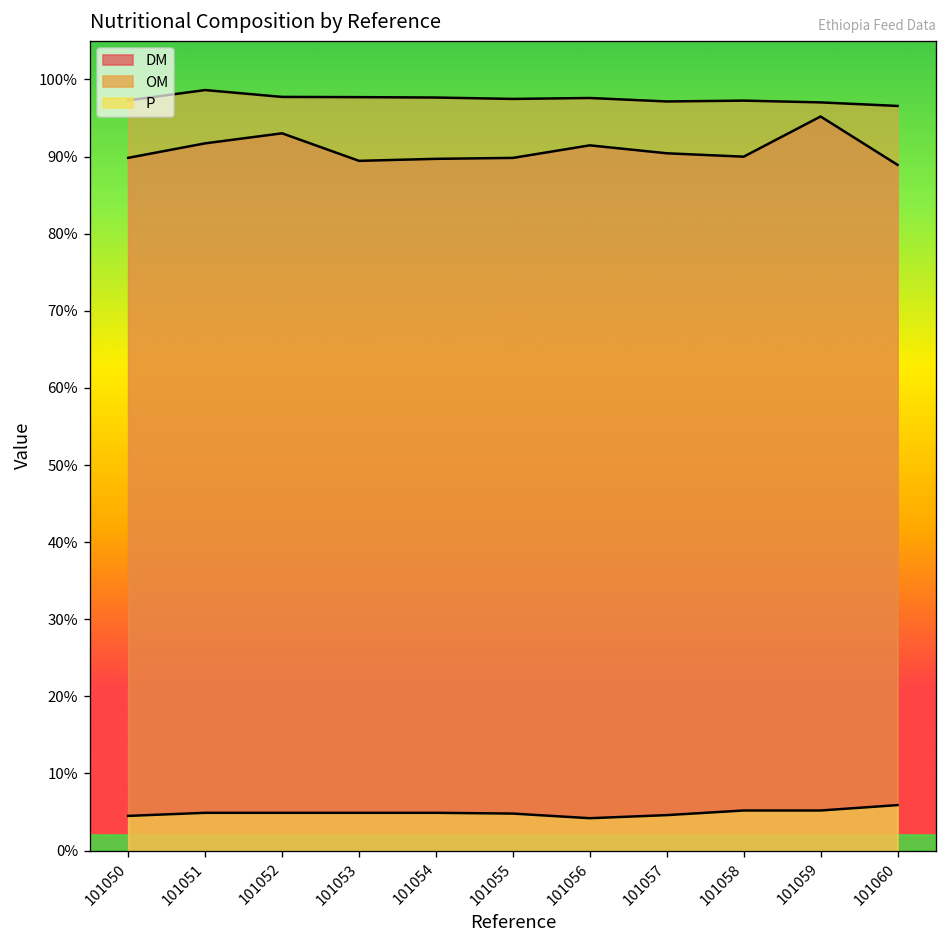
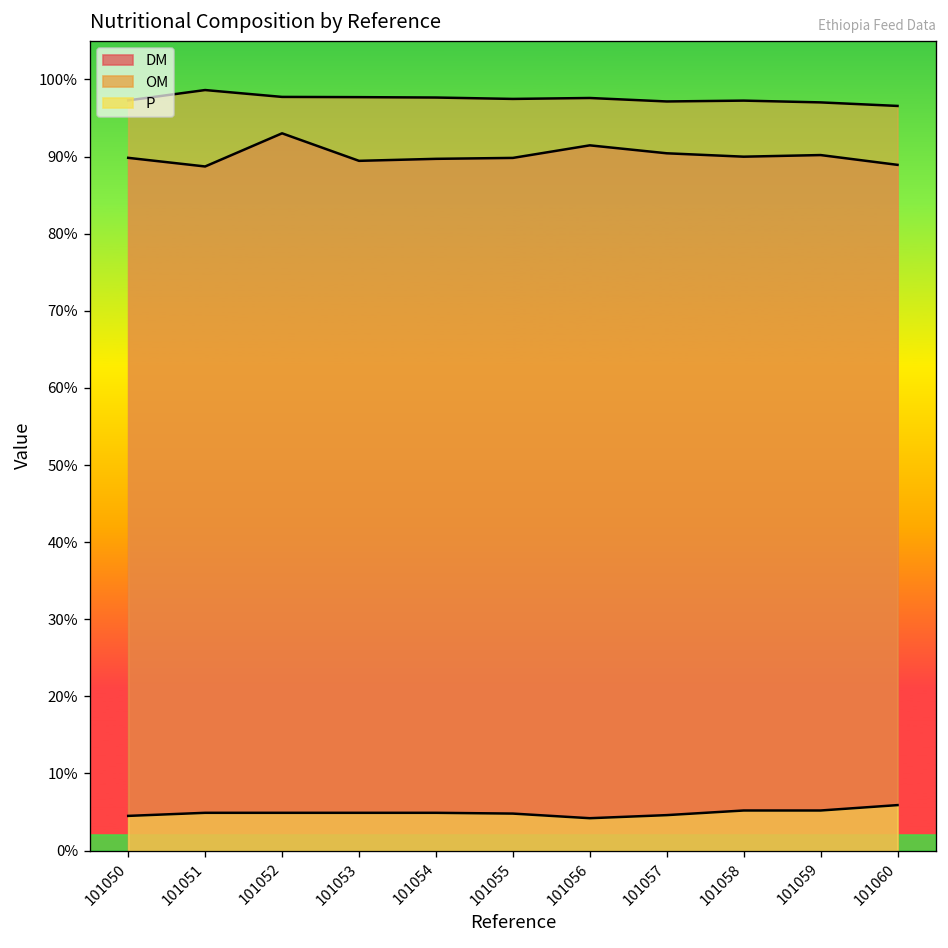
DM, 101051: 92% -> 89%
DM, 101059: 95% -> 90%
